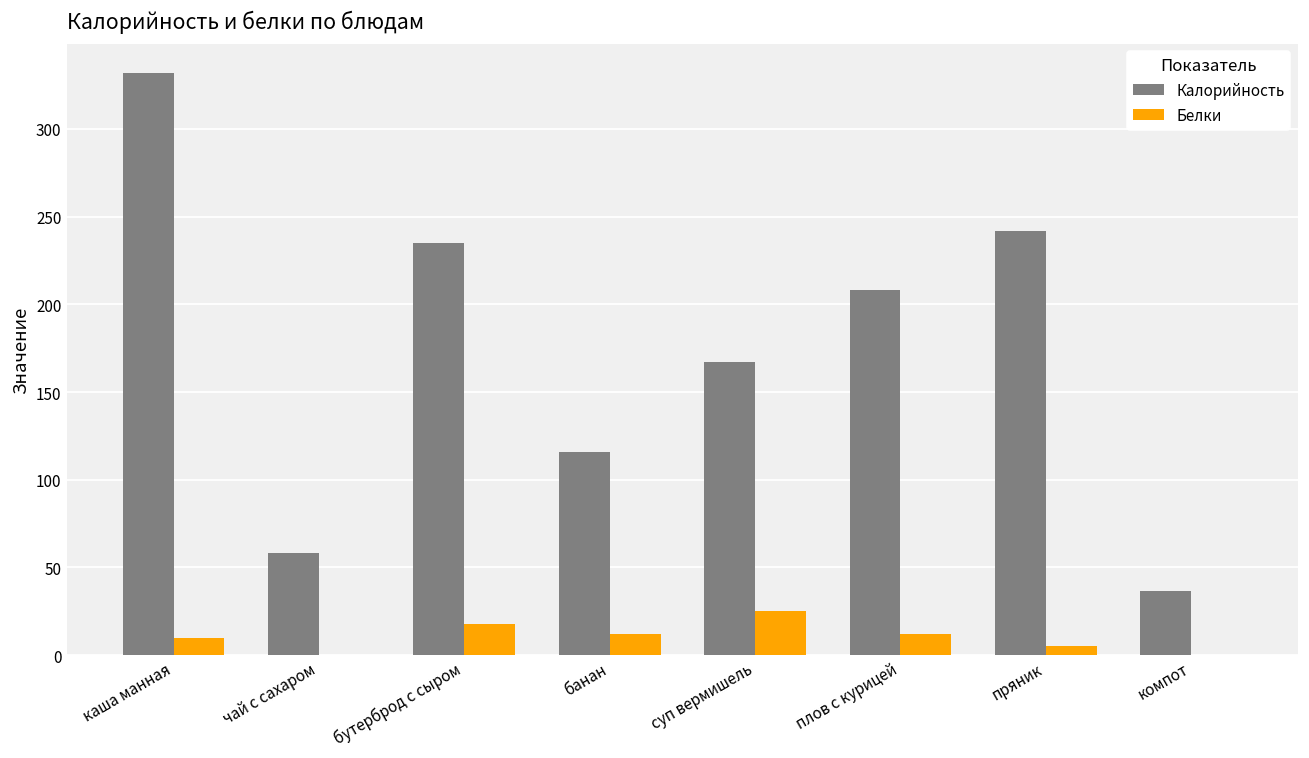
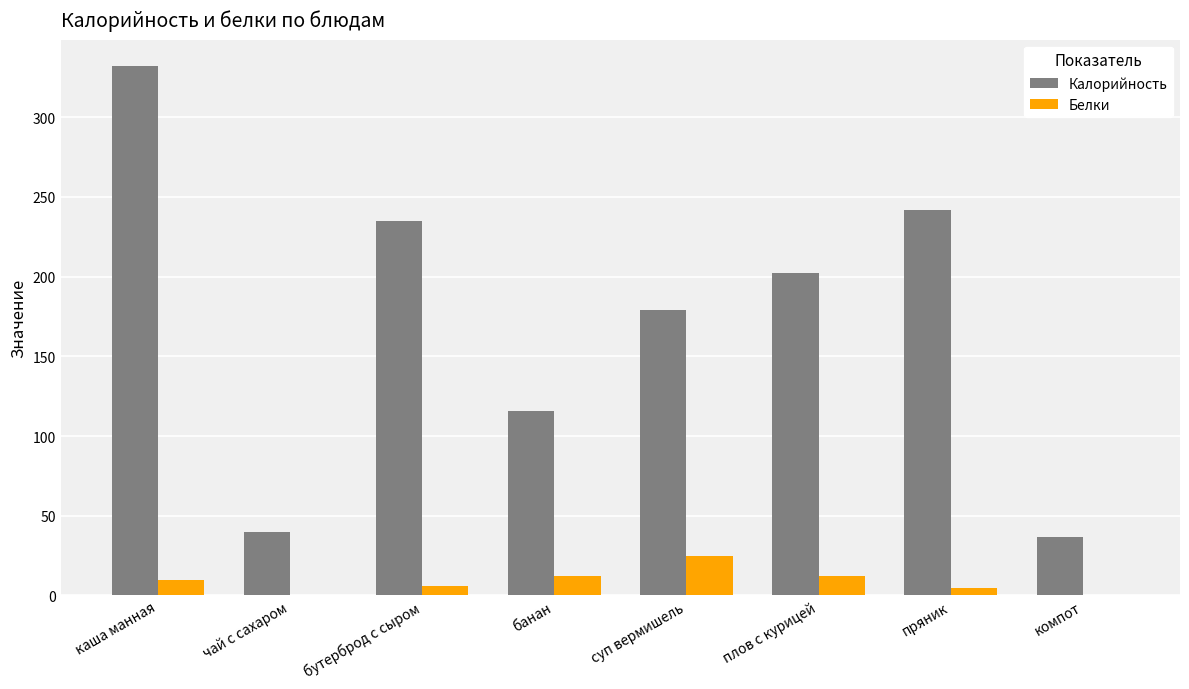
Калорийность, чай с сахаром: 58 -> 40
Белки, бутерброд с сыром: 18 -> 6
Калорийность, суп вермишель: 167 -> 179
Калорийность, плов с курицей: 208 -> 202
